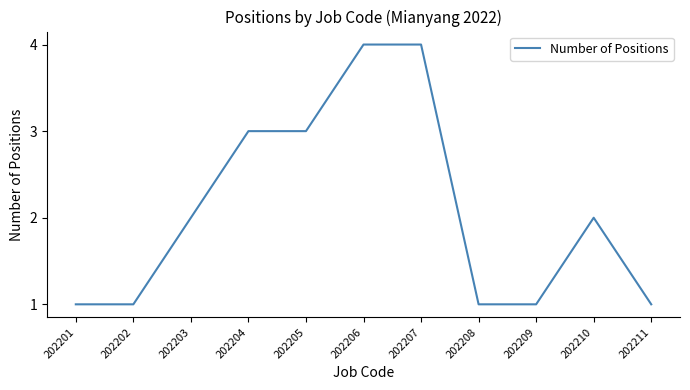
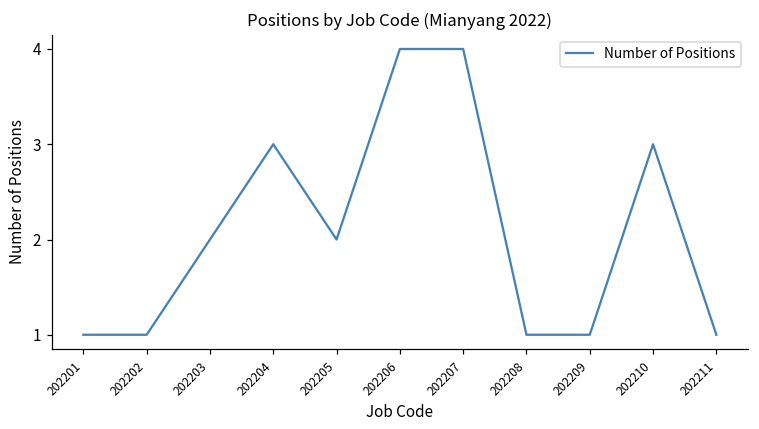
202205: 3 -> 2
202210: 2 -> 3
